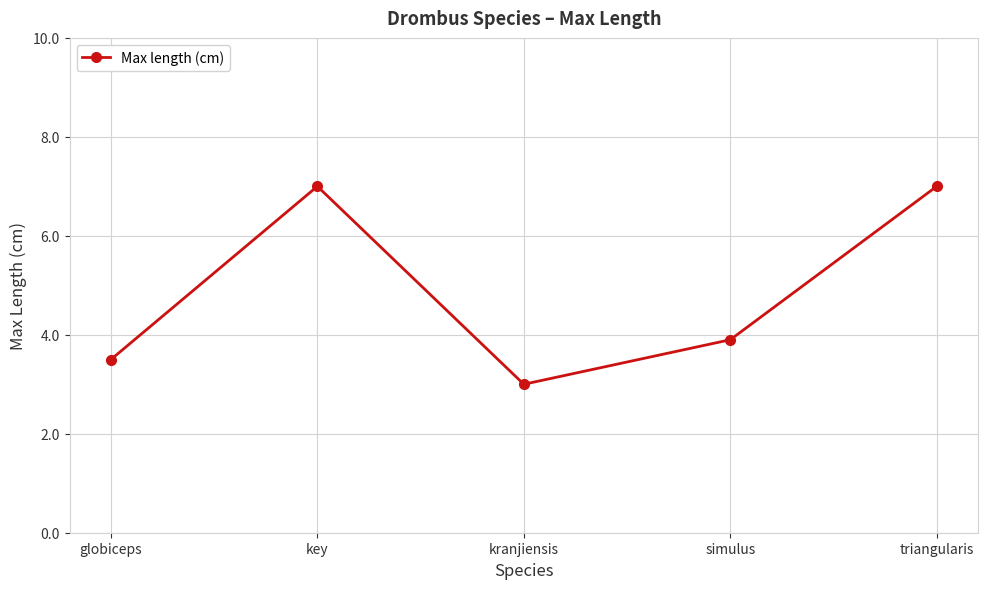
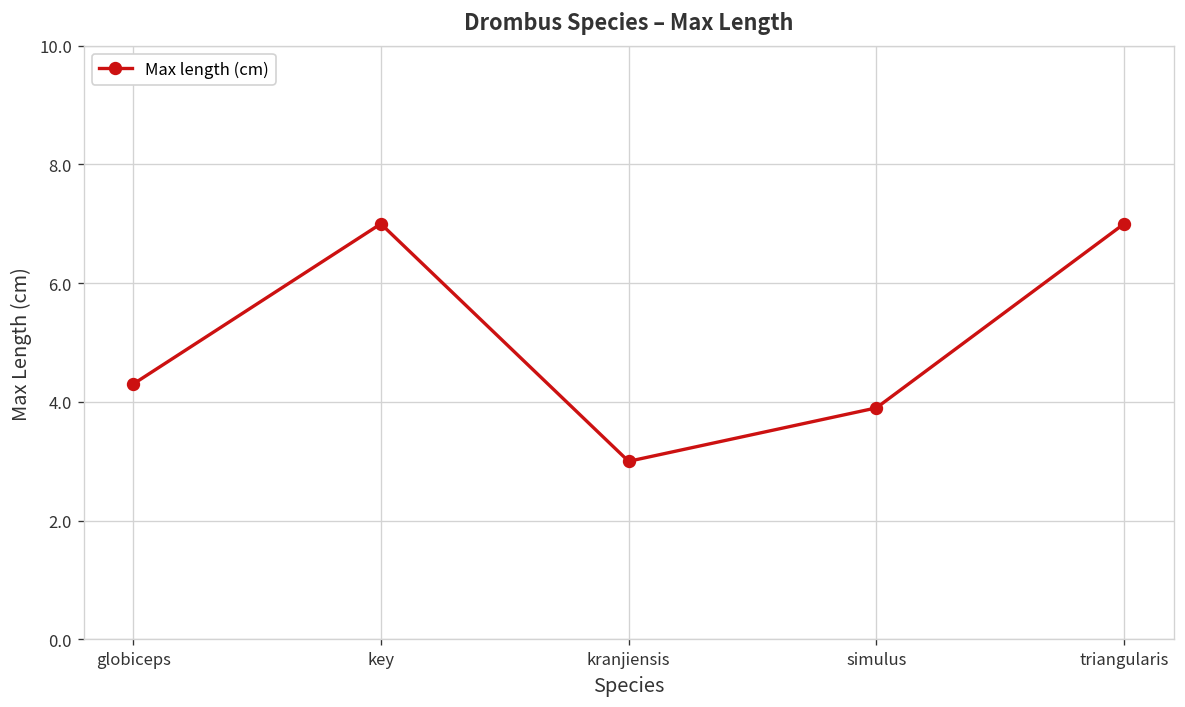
globiceps: 3.5 -> 4.3
